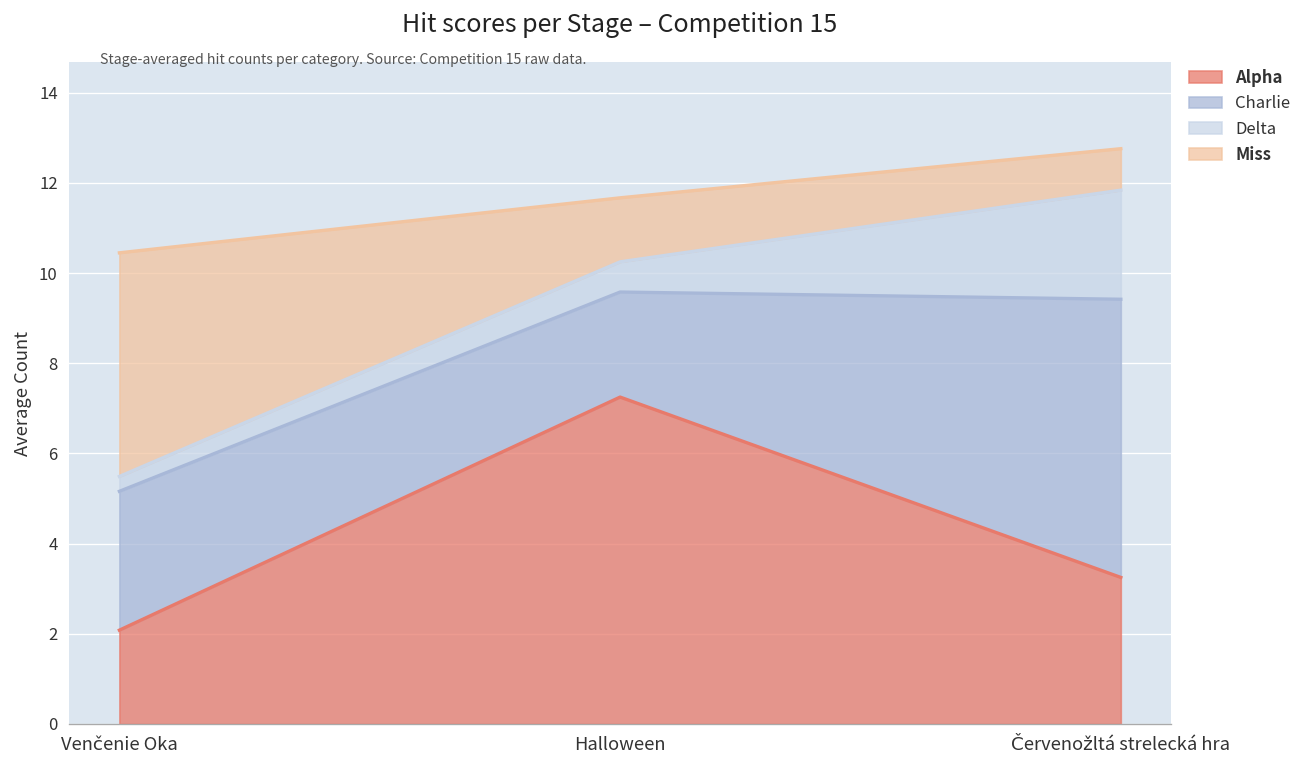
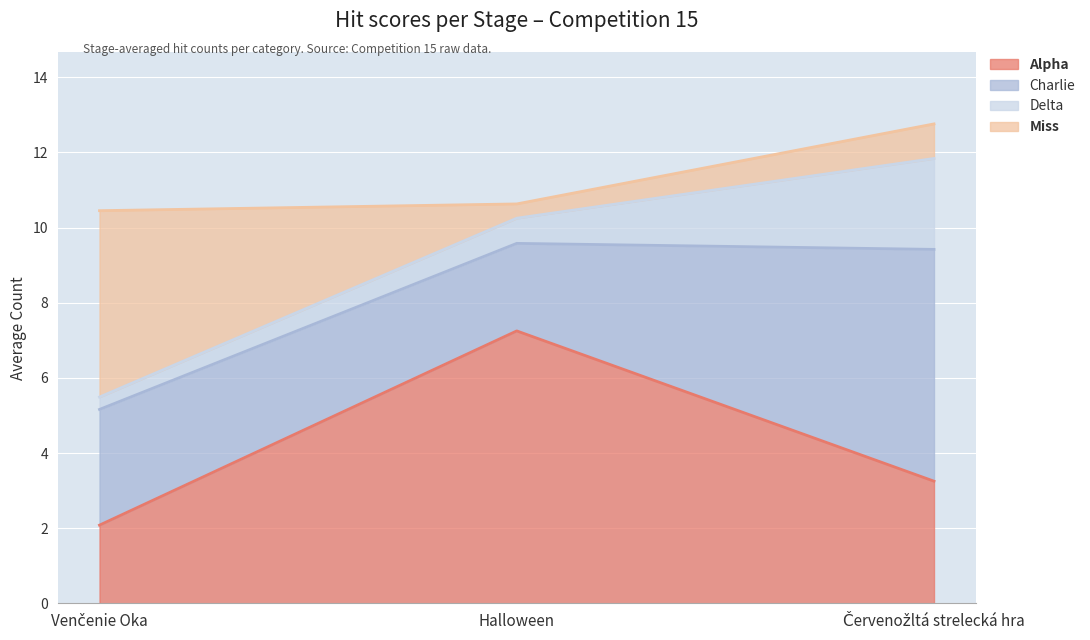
Miss, Halloween: 1.4 -> 0.4
